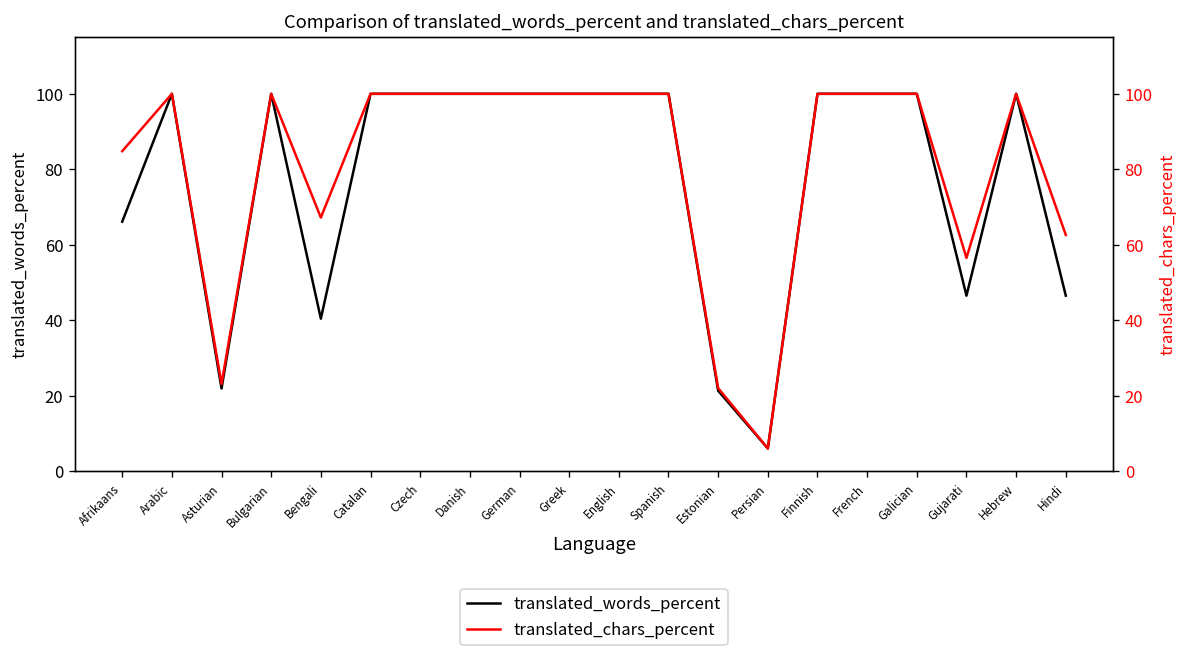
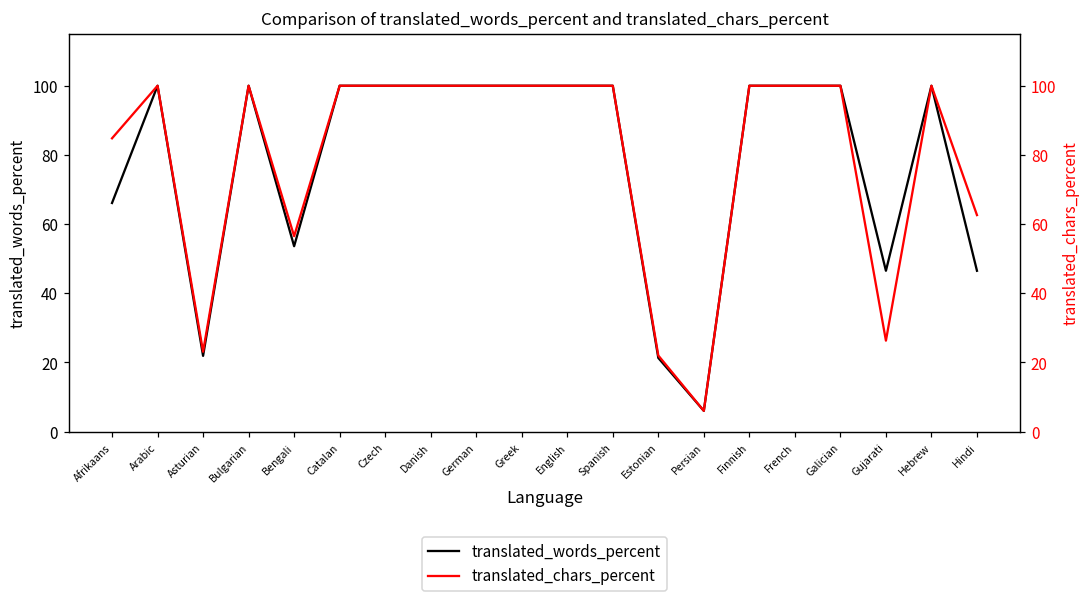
translated_words_percent, Bengali: 40 -> 54
translated_chars_percent, Bengali: 67 -> 57
translated_chars_percent, Gujarati: 57 -> 26
